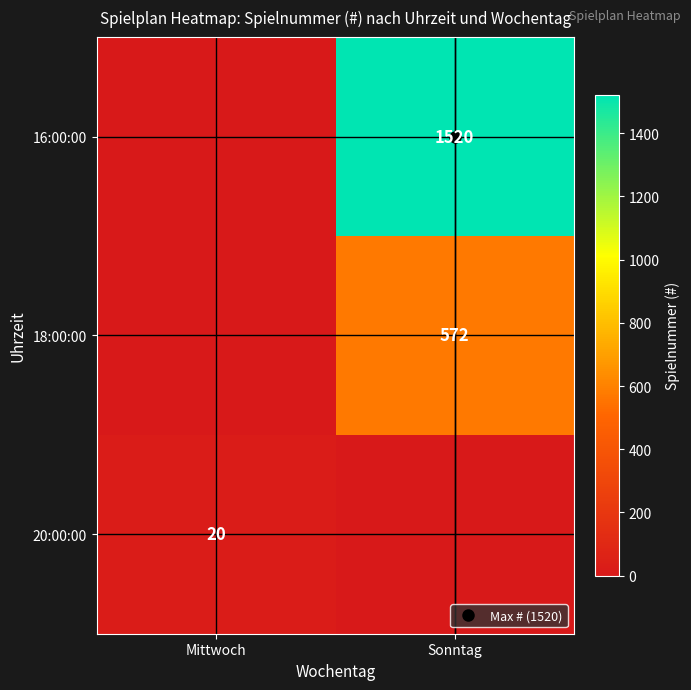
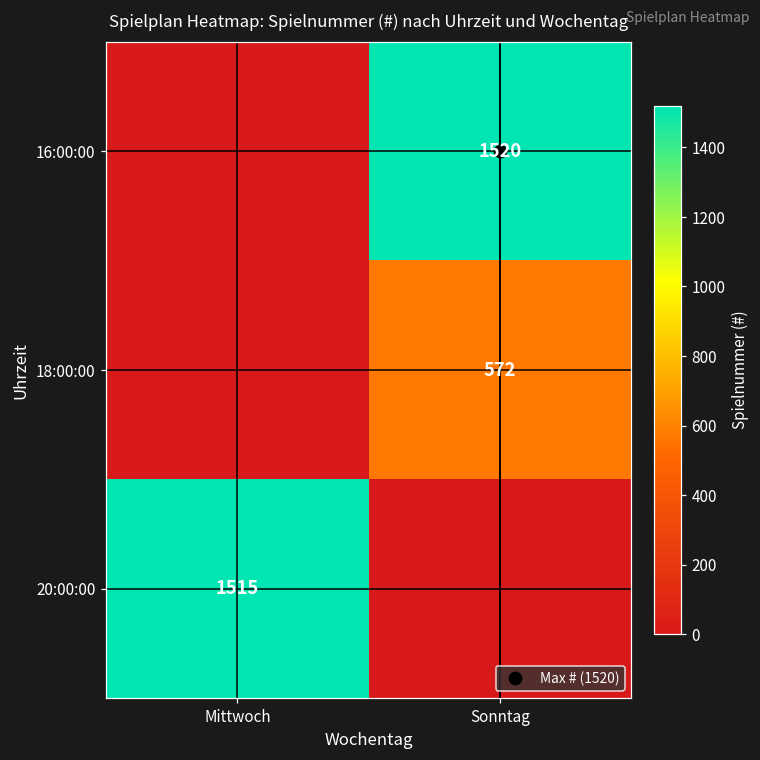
20:00:00, Mittwoch: 20 -> 1515
